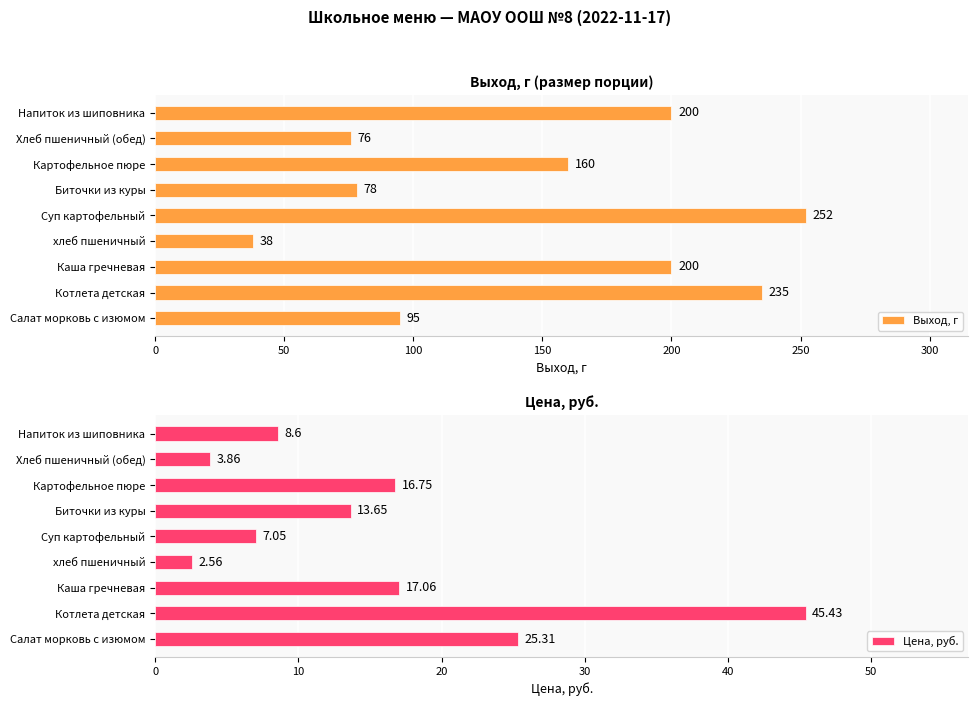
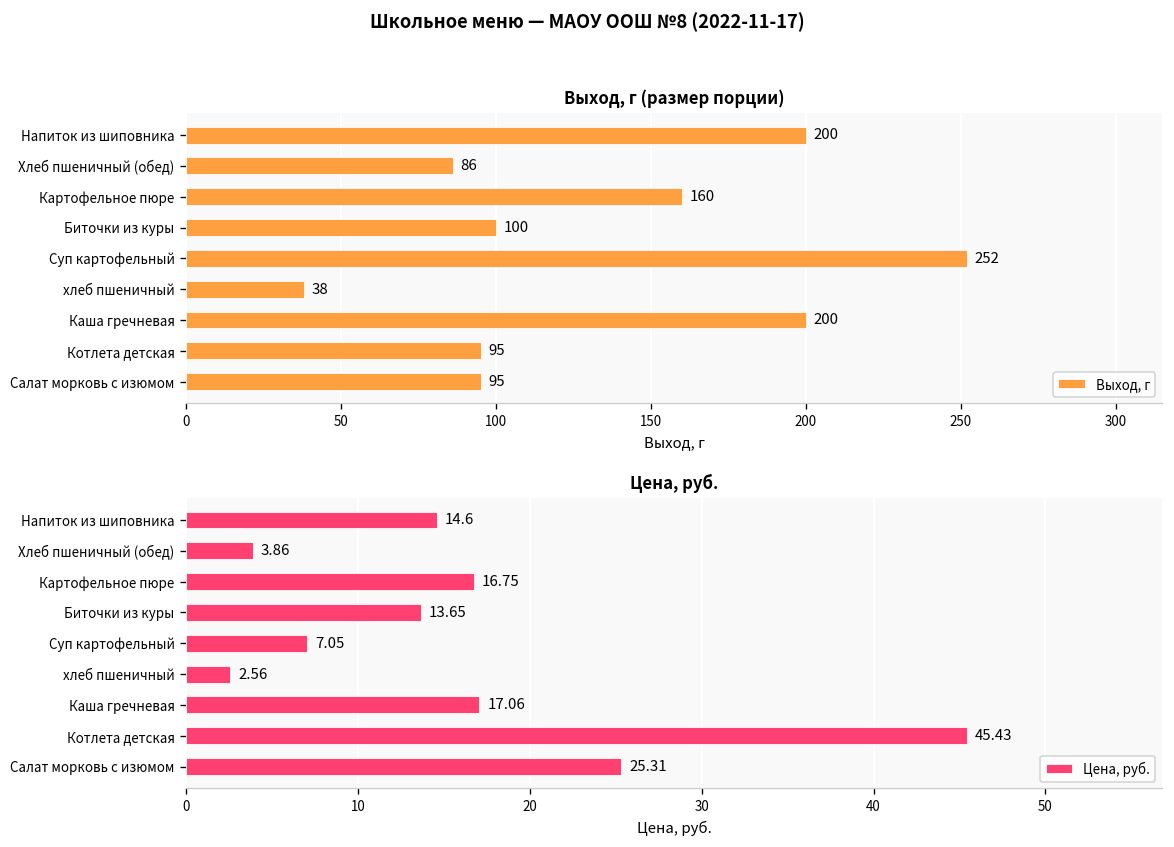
Выход, г (размер порции), Хлеб пшеничный (обед): 76 -> 86
Выход, г (размер порции), Биточки из куры: 78 -> 100
Выход, г (размер порции), Котлета детская: 235 -> 95
Цена, руб., Напиток из шиповника: 8.6 -> 14.6
